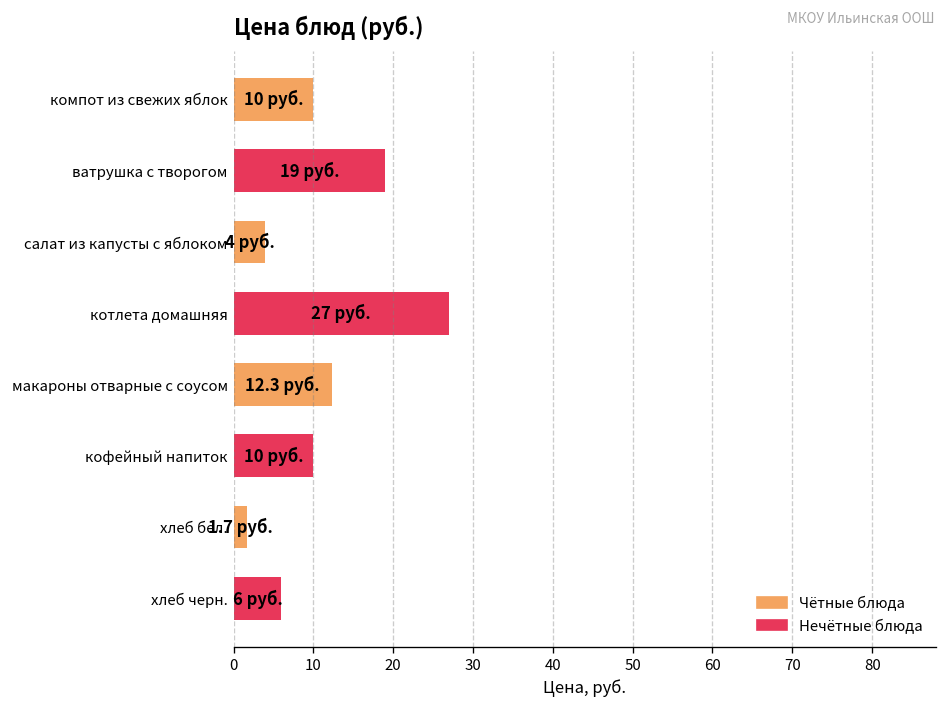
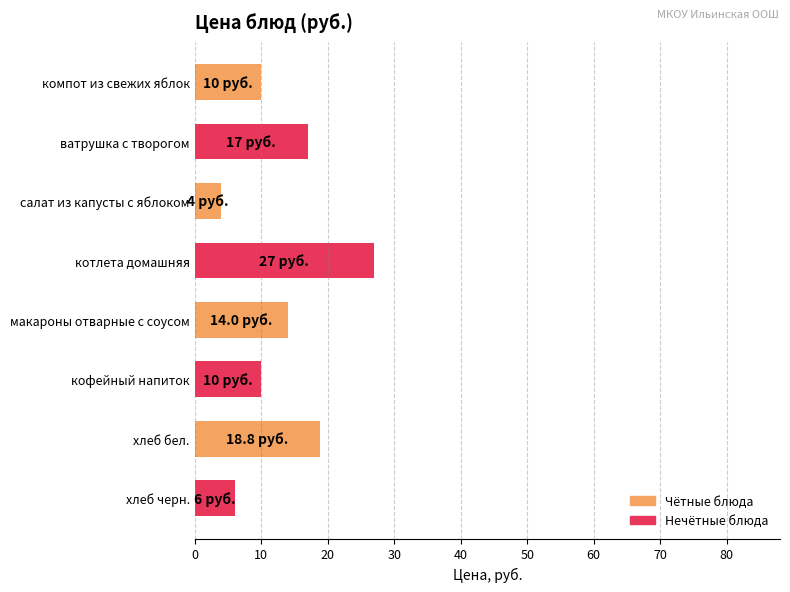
ватрушка с творогом: 19 -> 17
макароны отварные с соусом: 12.3 -> 14.0
хлеб бел.: 1.7 -> 18.8
